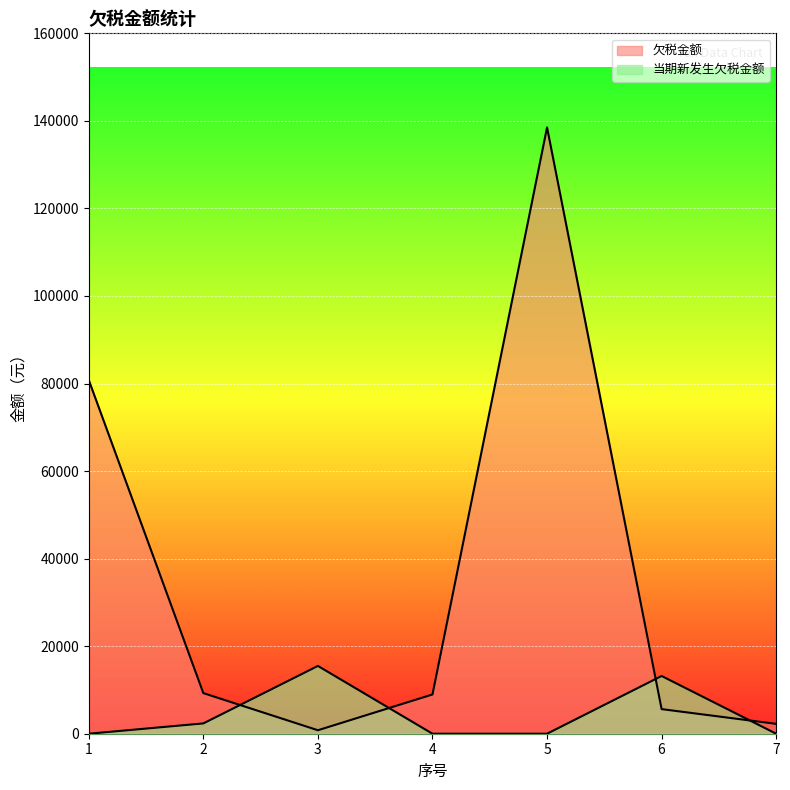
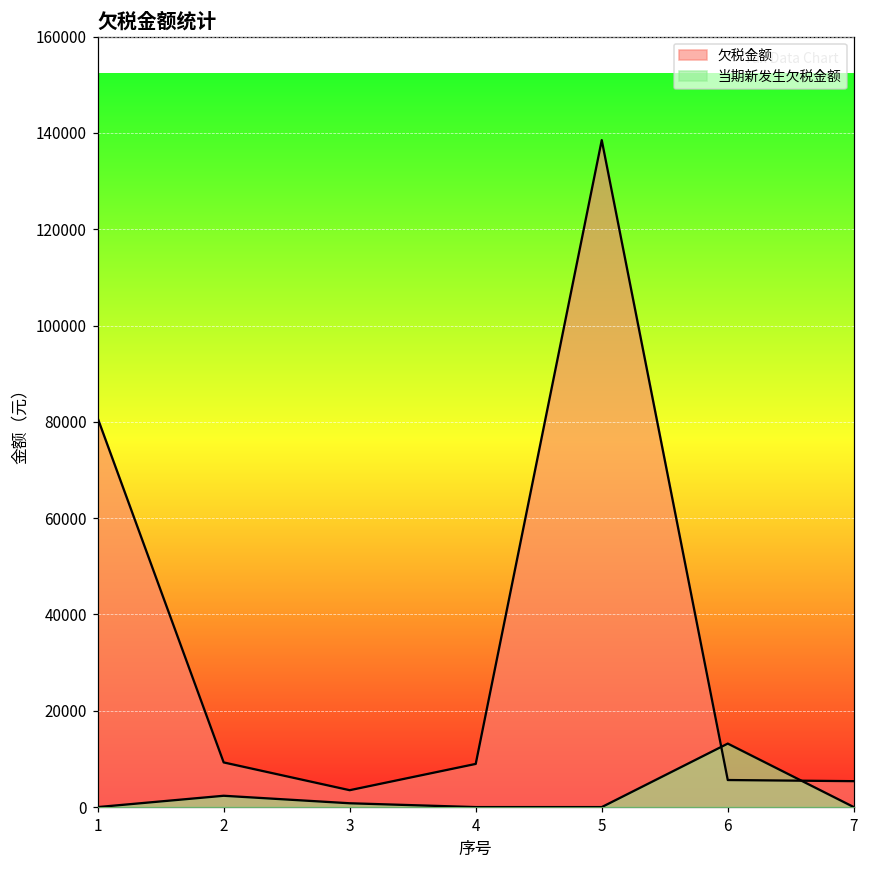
欠税金额, 3: 1000 -> 4000
当期新发生欠税金额, 3: 15000 -> 1000
欠税金额, 7: 2000 -> 5000
